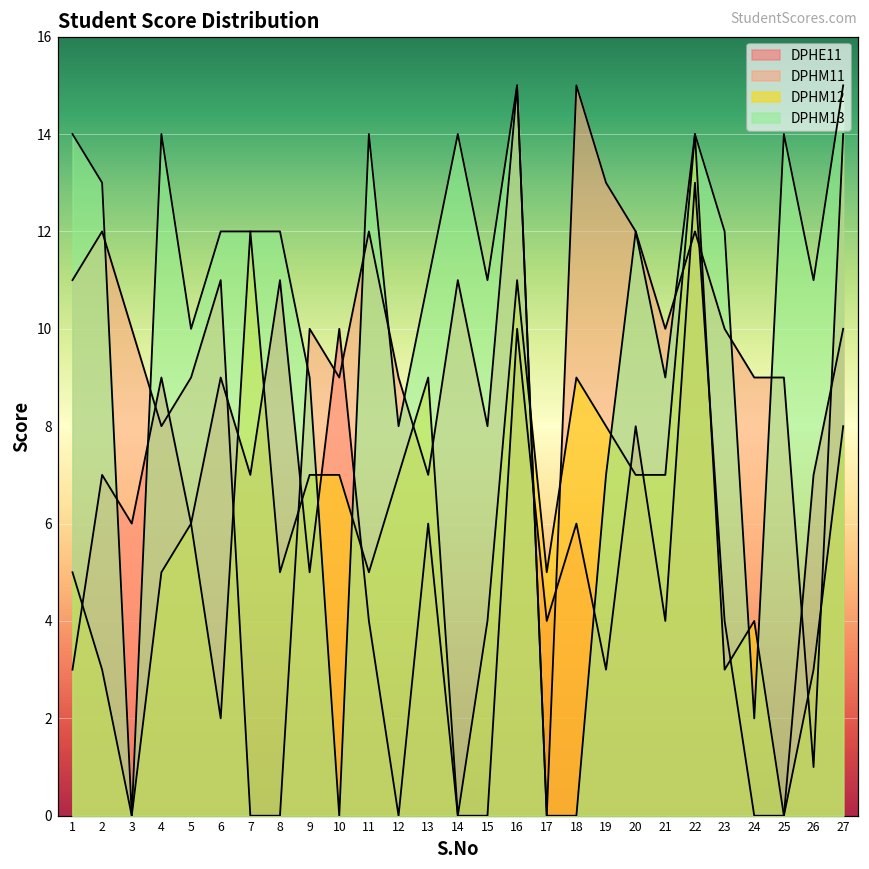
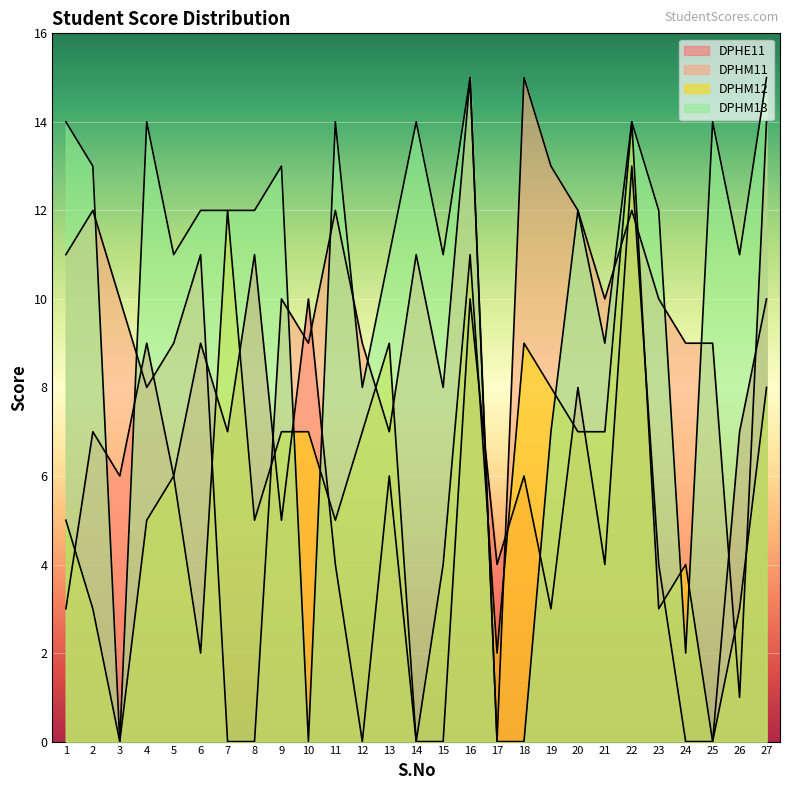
DPHM13, 5: 10 -> 11
DPHM13, 9: 9 -> 13
DPHM12, 17: 5 -> 2
